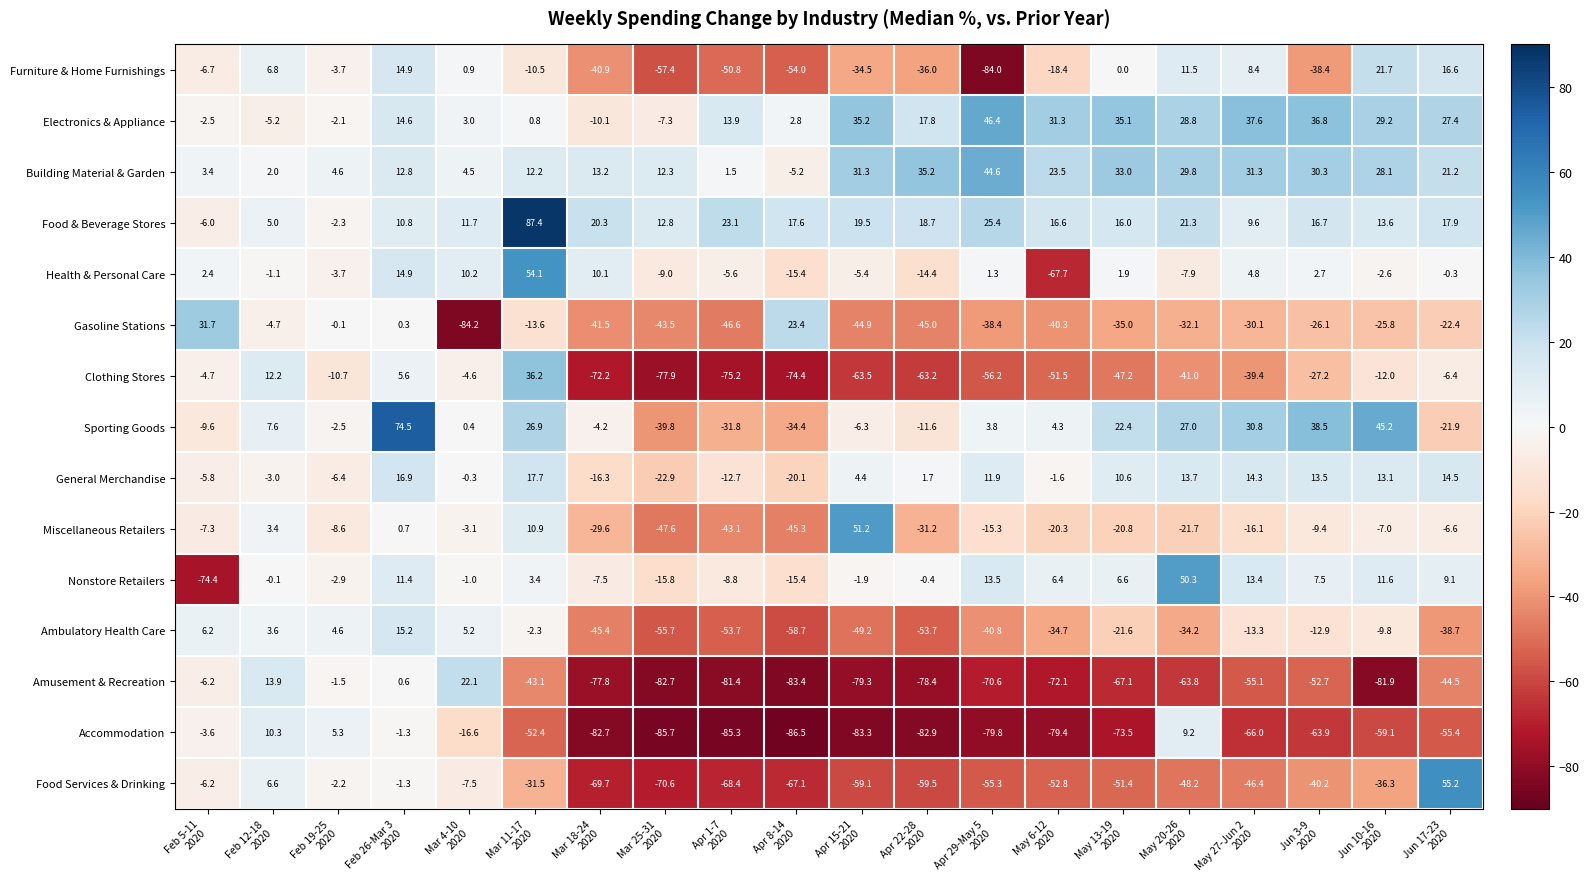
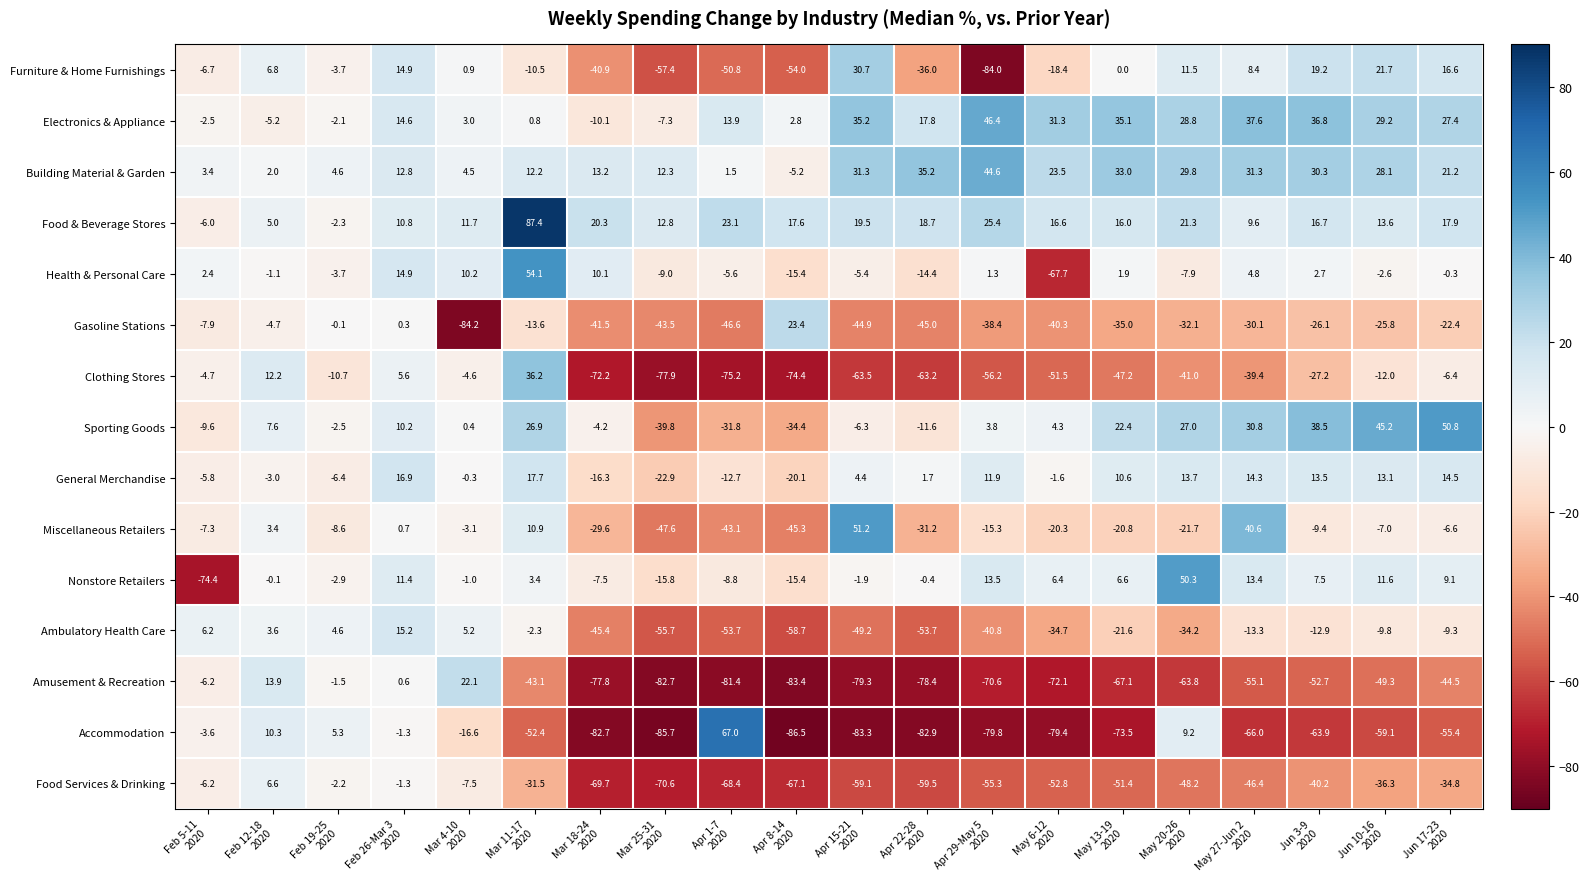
Furniture & Home Furnishings, Apr 15-21 2020: -34.5 -> 30.7
Furniture & Home Furnishings, Jun 3-9 2020: -38.4 -> 19.2
Gasoline Stations, Feb 5-11 2020: 31.7 -> -7.9
Sporting Goods, Feb 26-Mar 3 2020: 74.5 -> 10.2
Sporting Goods, Jun 17-23 2020: -21.9 -> 50.8
Miscellaneous Retailers, May 27-Jun 2 2020: -16.1 -> 40.6
Ambulatory Health Care, Jun 17-23 2020: -38.7 -> -9.3
Amusement & Recreation, Jun 10-16 2020: -81.9 -> -49.3
Accommodation, Apr 1-7 2020: -85.3 -> 67.0
Food Services & Drinking, Jun 17-23 2020: 55.2 -> -34.8
